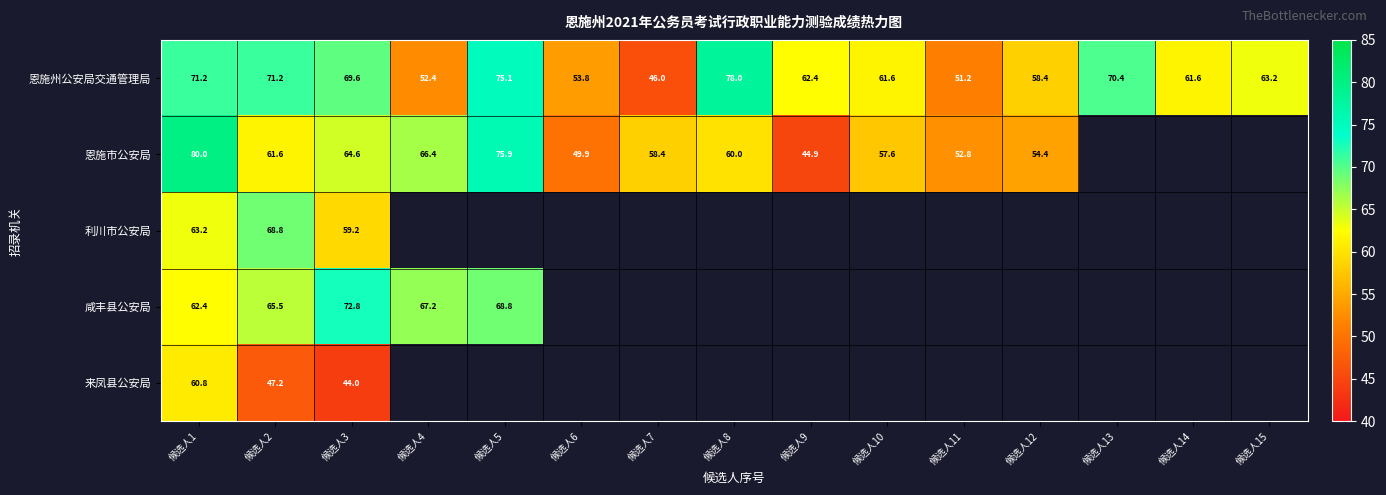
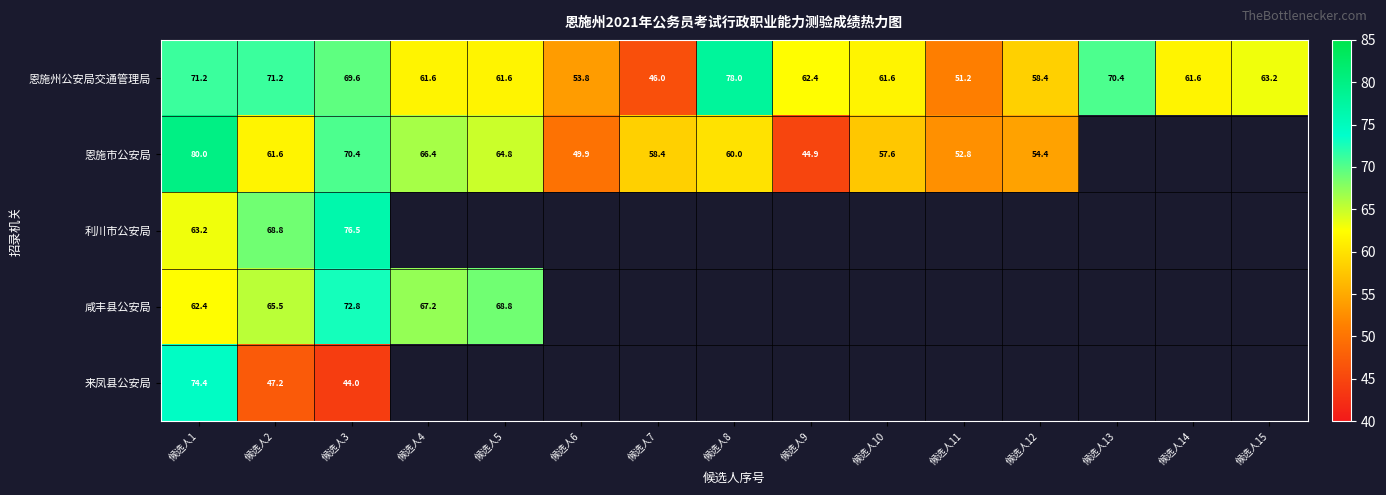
恩施州公安局交通管理局, 候选人4: 52.4 -> 61.6
恩施州公安局交通管理局, 候选人5: 75.1 -> 61.6
恩施市公安局, 候选人3: 64.6 -> 70.4
恩施市公安局, 候选人5: 75.9 -> 64.8
利川市公安局, 候选人3: 59.2 -> 76.5
来凤县公安局, 候选人1: 60.8 -> 74.4
